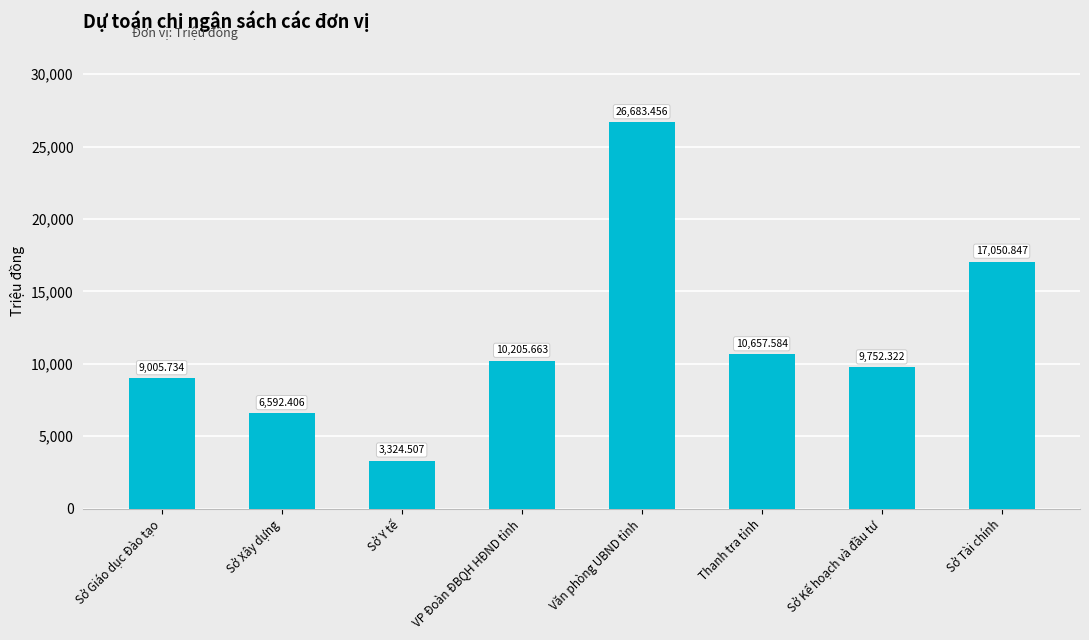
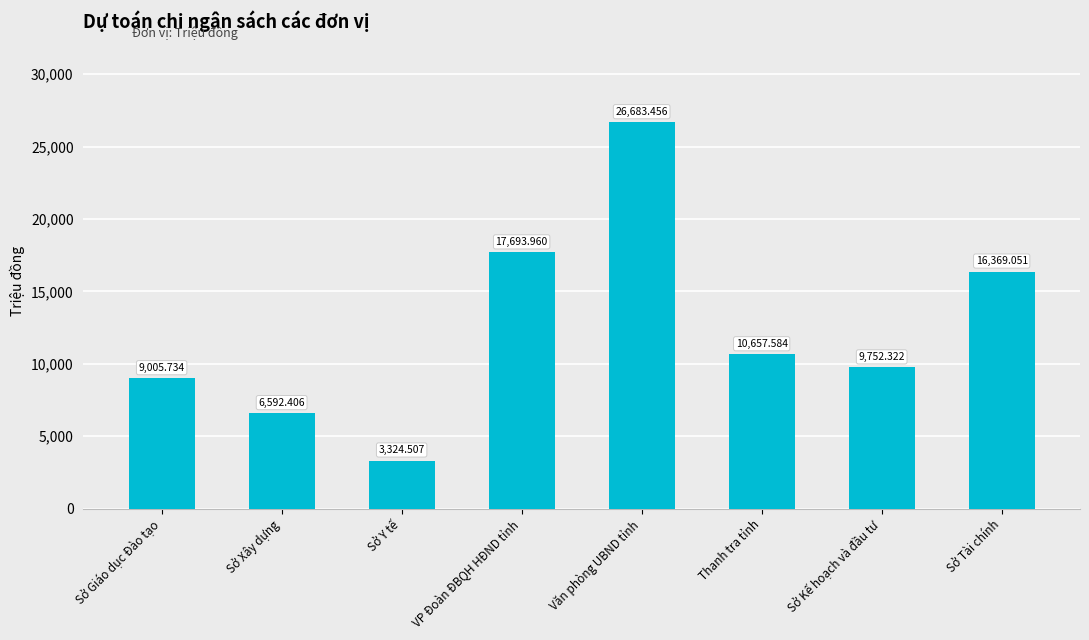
VP Đoàn ĐBQH HĐND tỉnh: 10,205.663 -> 17,693.960
Sở Tài chính: 17,050.847 -> 16,369.051
